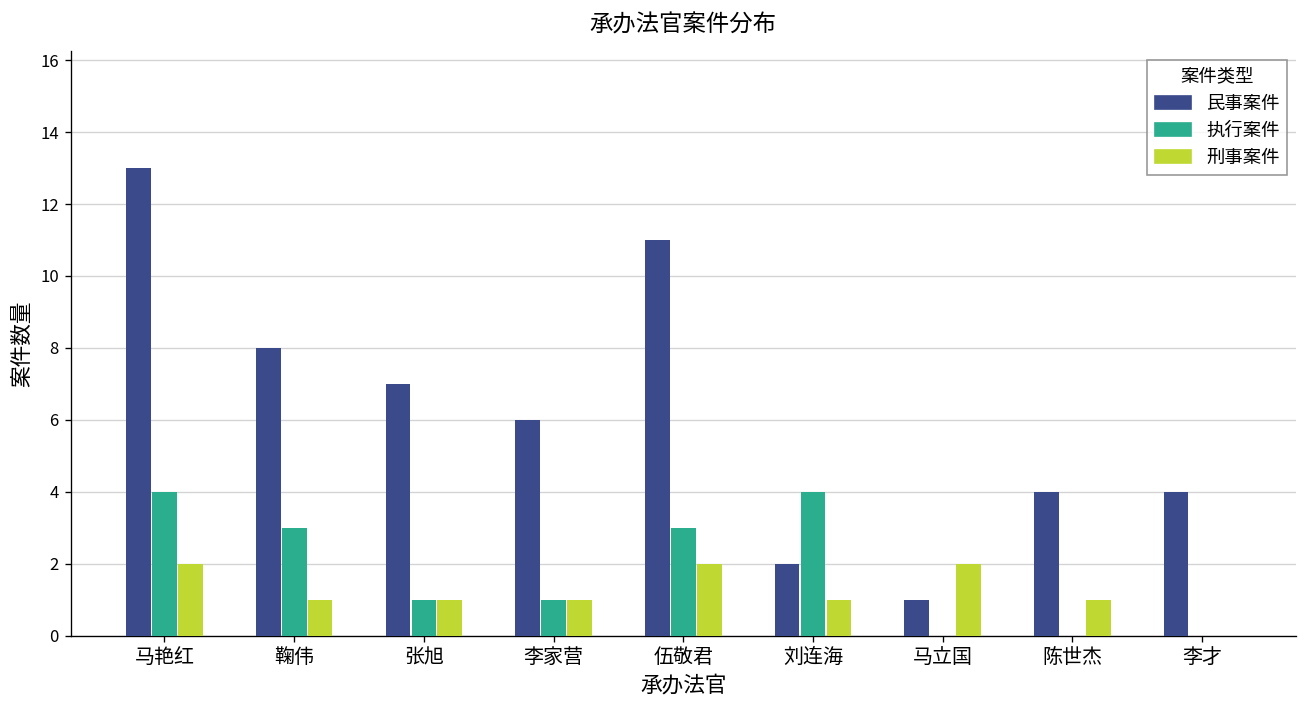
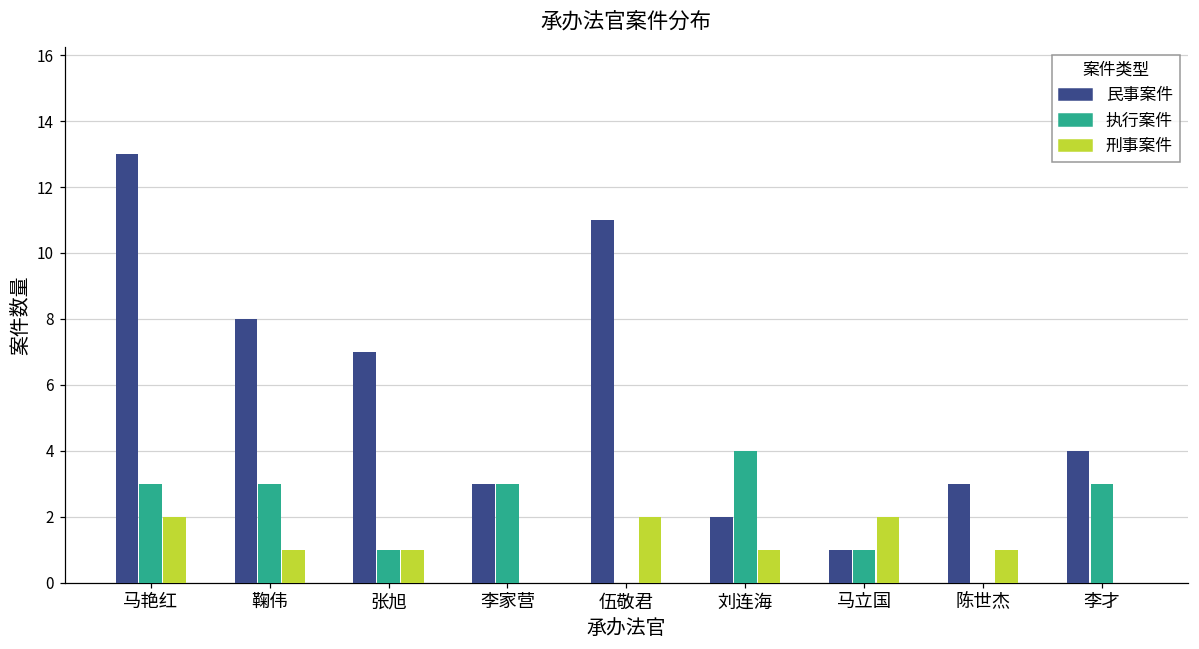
执行案件, 马艳红: 4 -> 3
民事案件, 李家营: 6 -> 3
执行案件, 李家营: 1 -> 3
刑事案件, 李家营: 1 -> 0
执行案件, 伍敬君: 3 -> 0
执行案件, 马立国: 0 -> 1
民事案件, 陈世杰: 4 -> 3
执行案件, 李才: 0 -> 3
